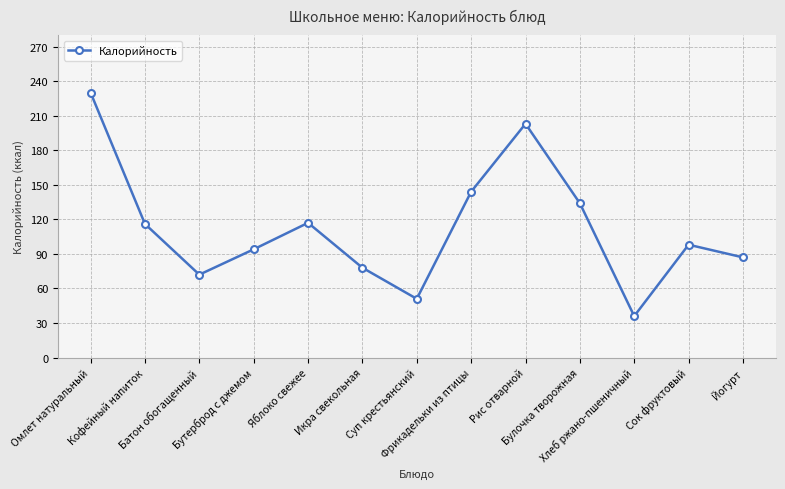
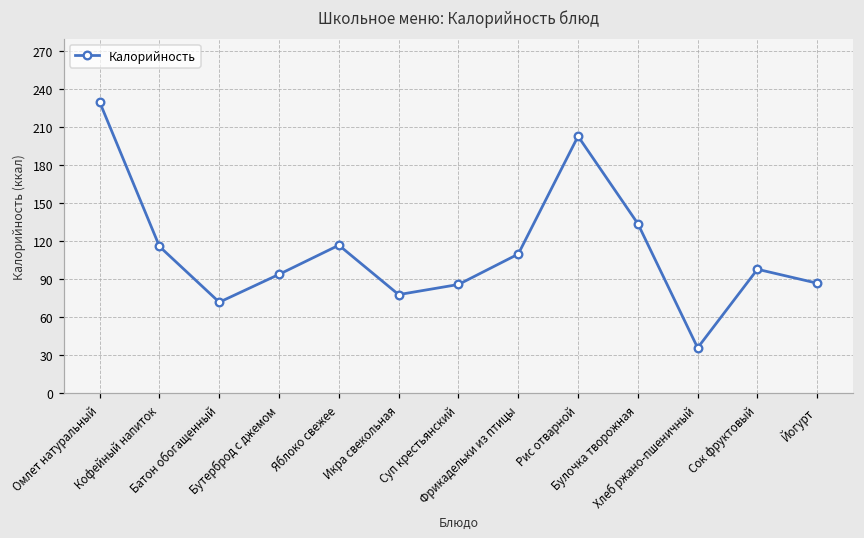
Суп крестьянский: 51 -> 86
Фрикадельки из птицы: 144 -> 110
